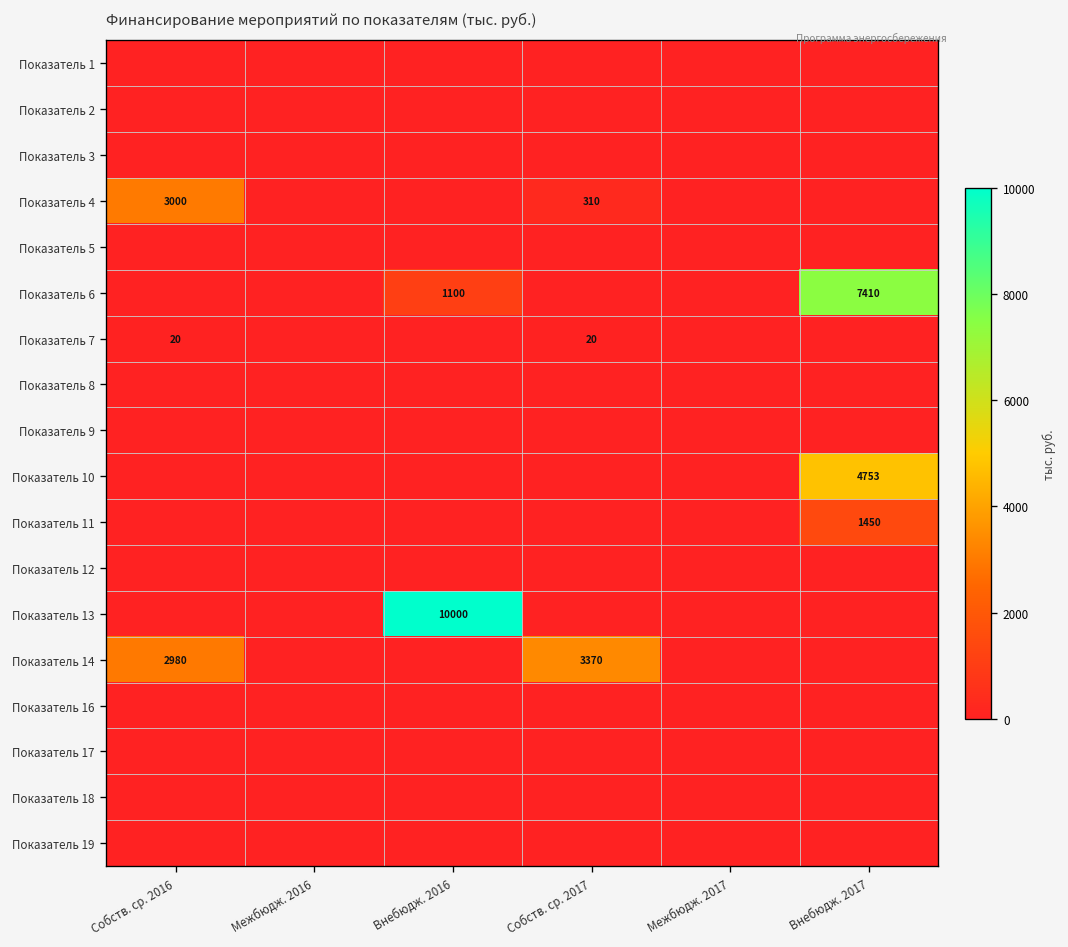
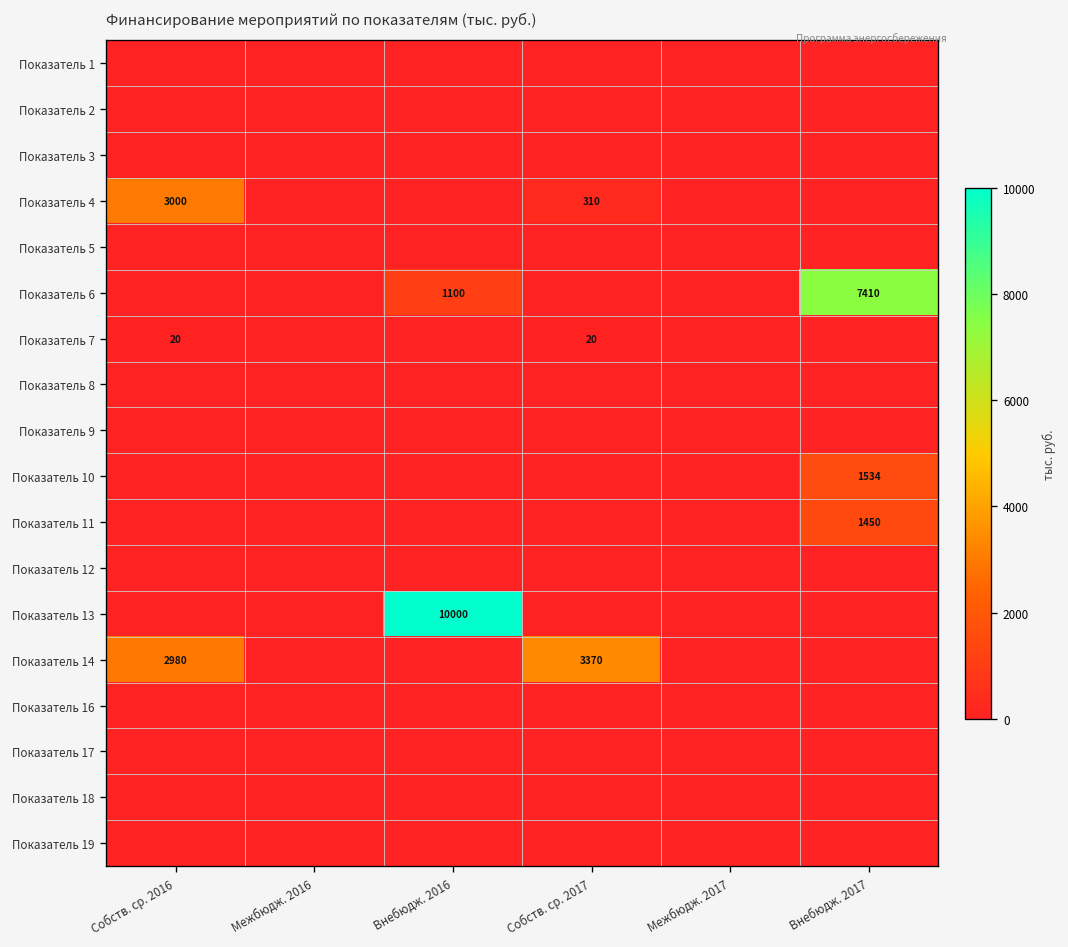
Показатель 10, Внебюдж. 2017: 4753 -> 1534
